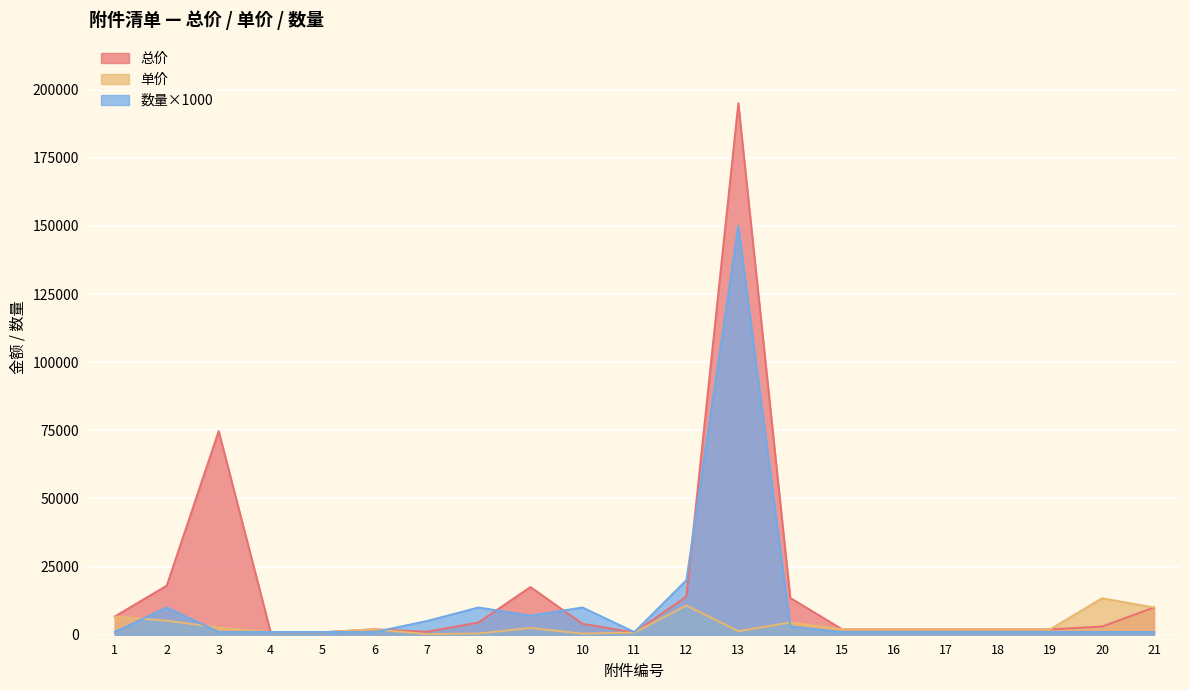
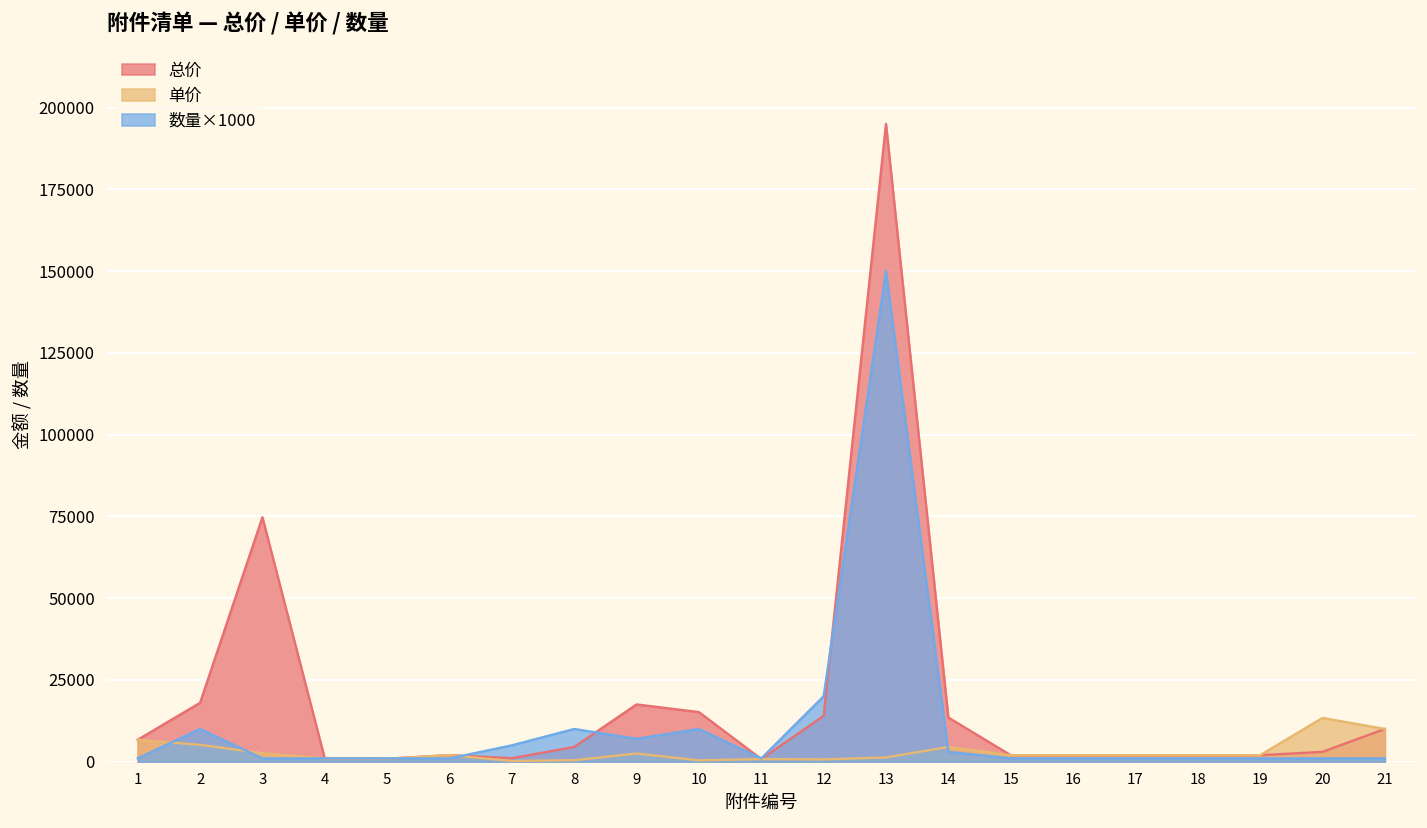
总价, 10: 4000 -> 15000
单价, 12: 11000 -> 1000
